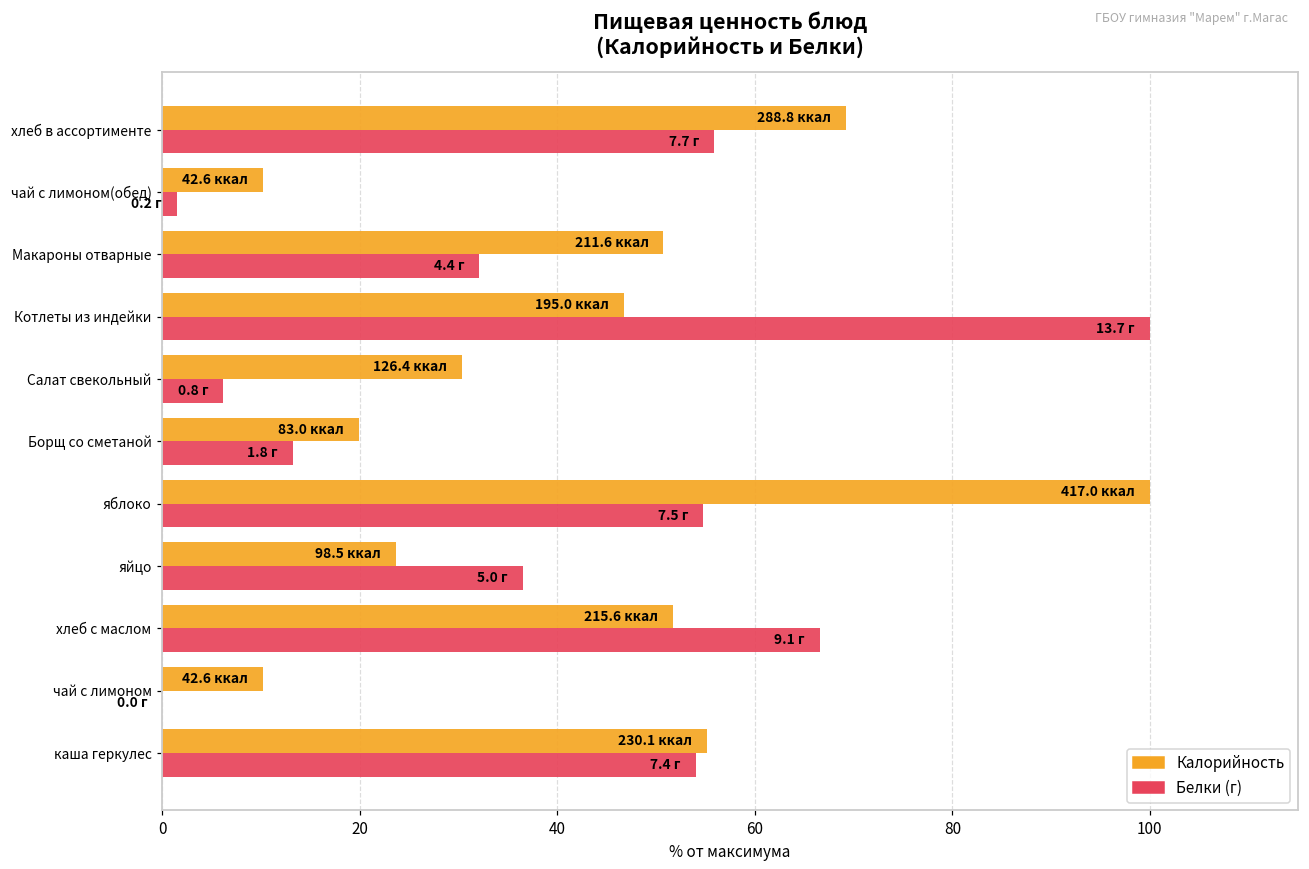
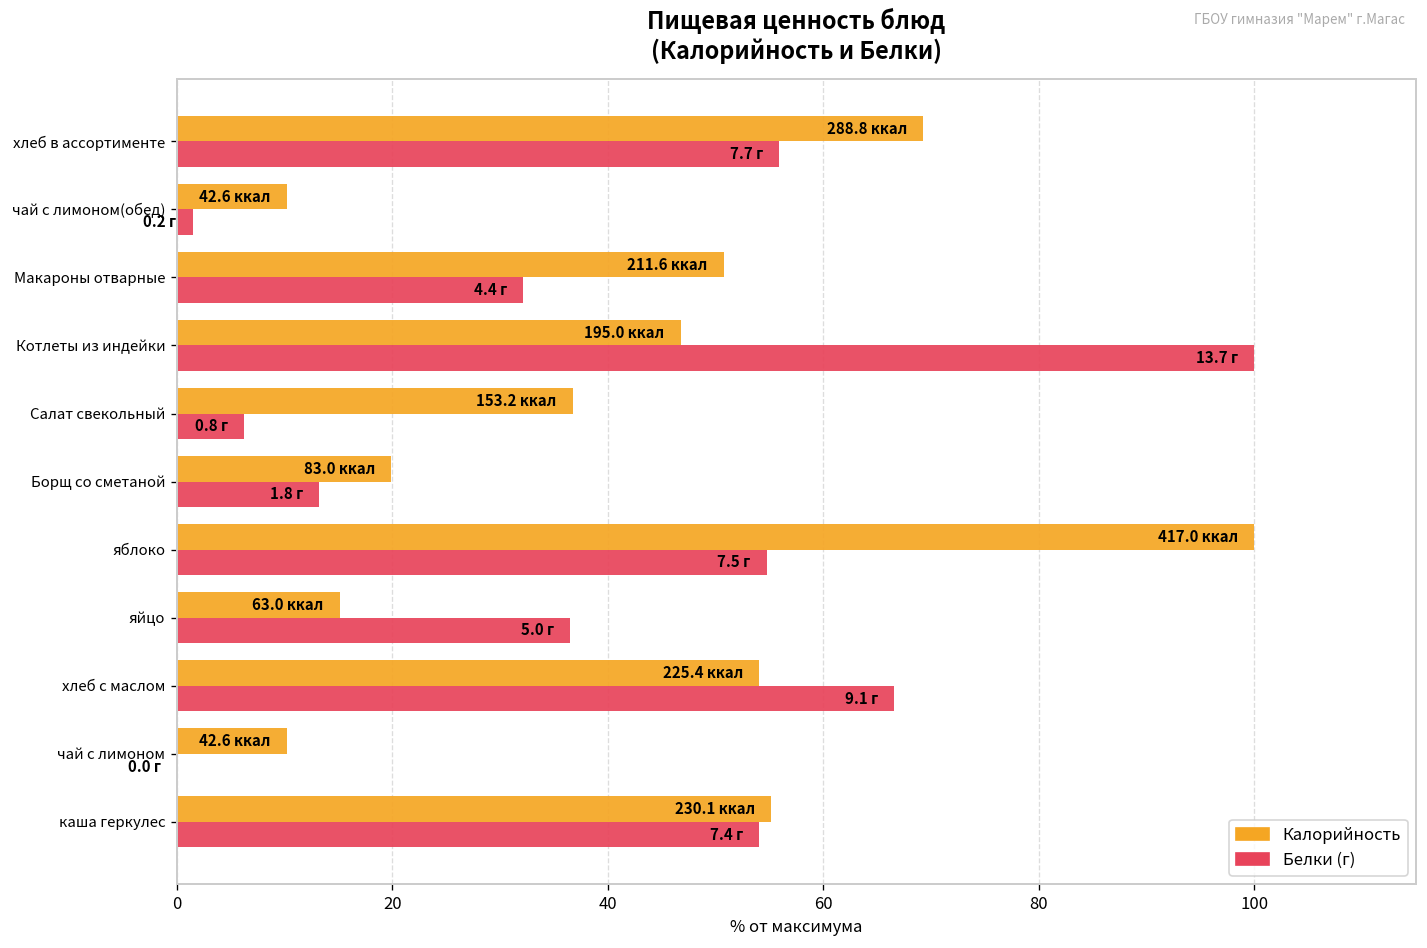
Калорийность, Салат свекольный: 126.4 -> 153.2
Калорийность, яйцо: 98.5 -> 63.0
Калорийность, хлеб с маслом: 215.6 -> 225.4
